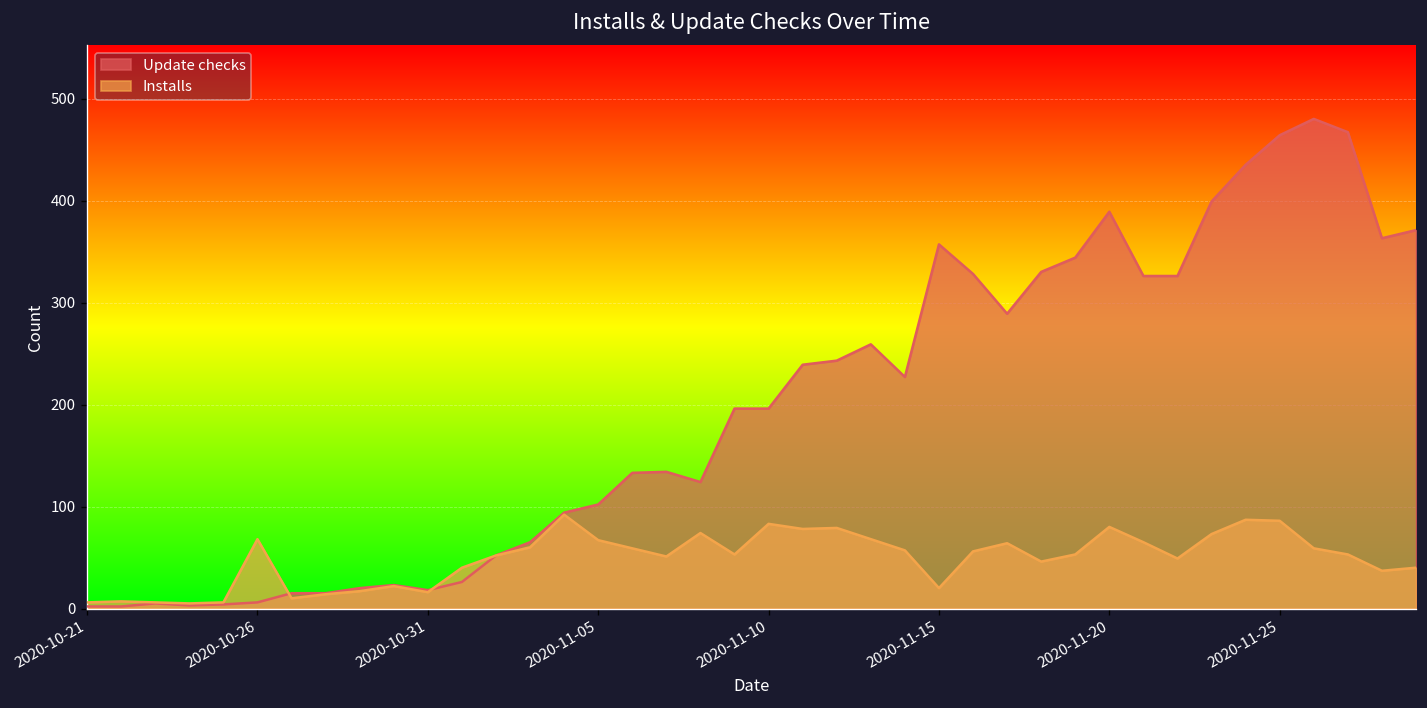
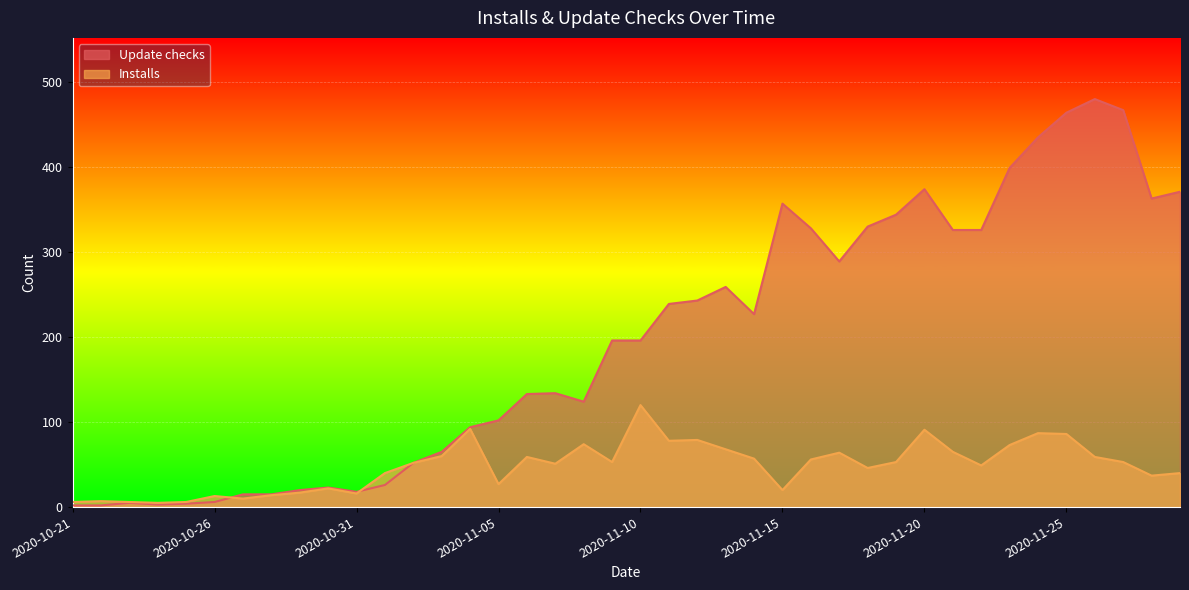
Installs, 2020-10-26: 70 -> 10
Installs, 2020-11-05: 70 -> 30
Installs, 2020-11-10: 80 -> 120
Update checks, 2020-11-20: 390 -> 370
Installs, 2020-11-20: 80 -> 90
